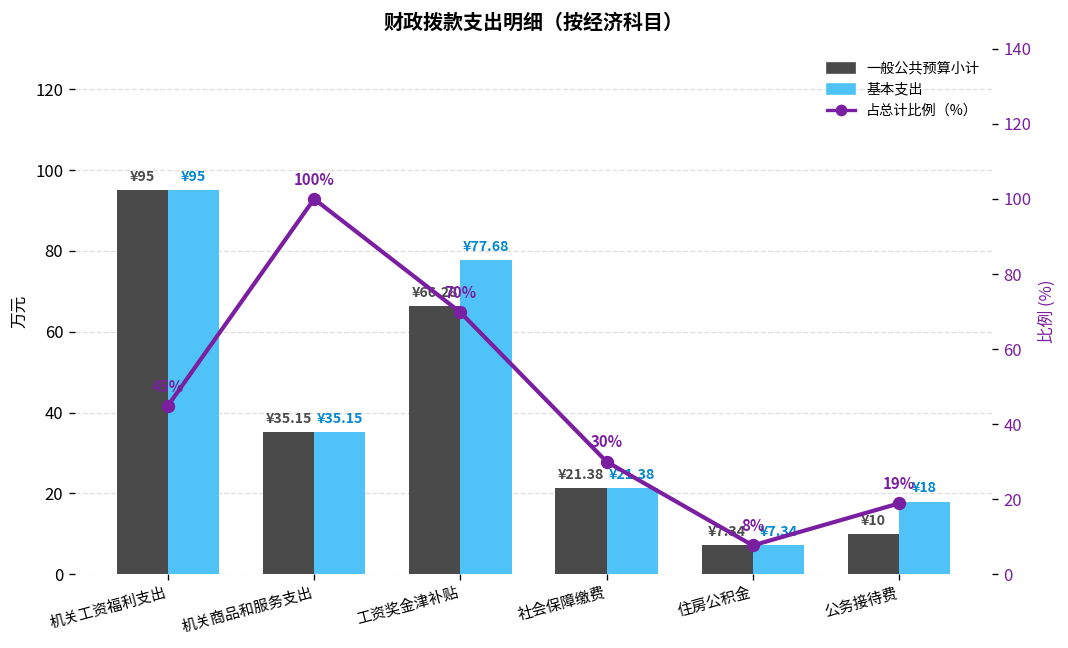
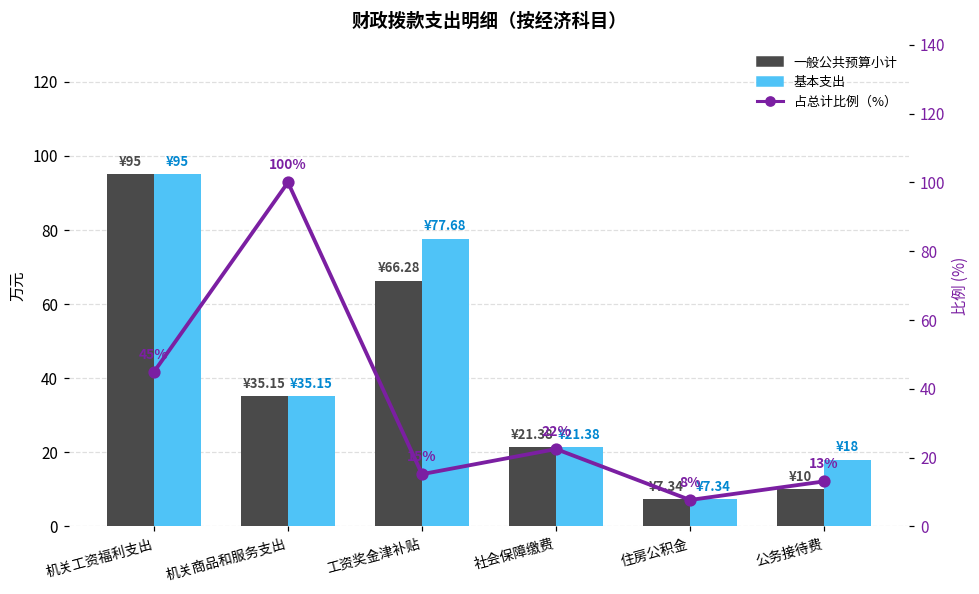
占总计比例（%）, 工资奖金津补贴: 70% -> 15%
占总计比例（%）, 社会保障缴费: 30% -> 22%
占总计比例（%）, 公务接待费: 19% -> 13%
